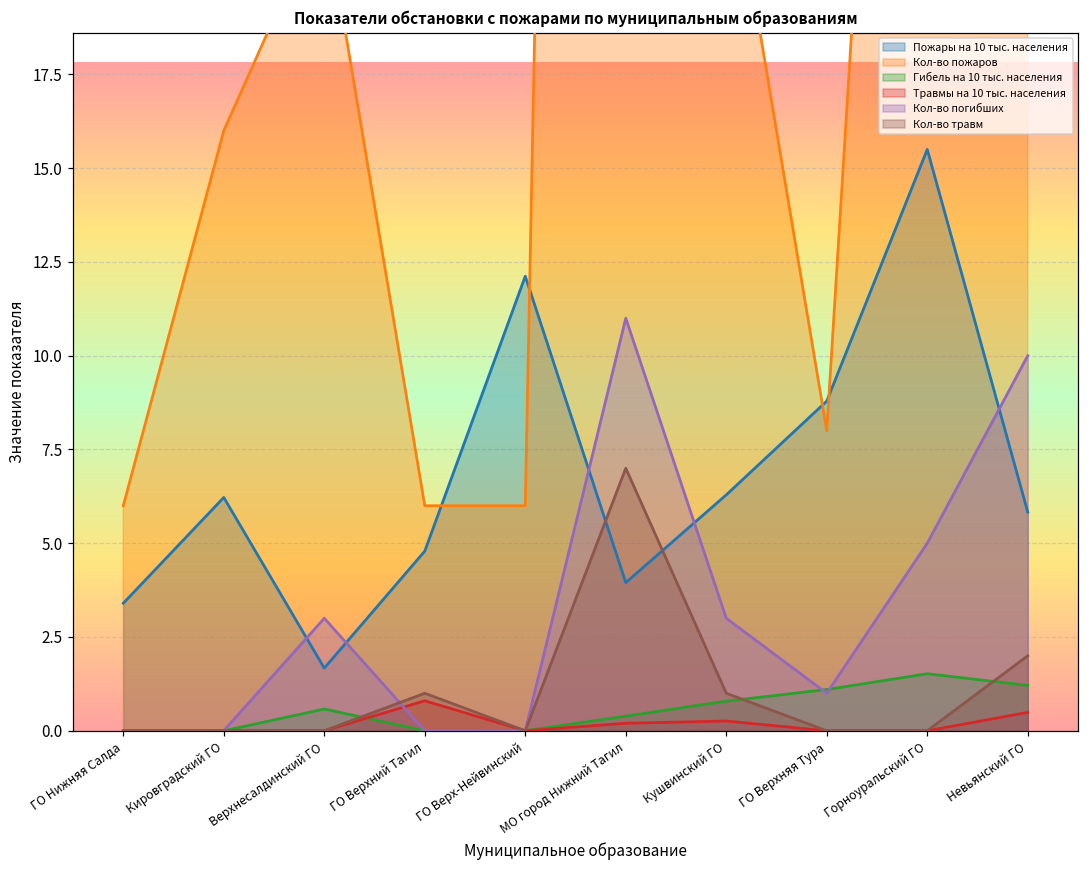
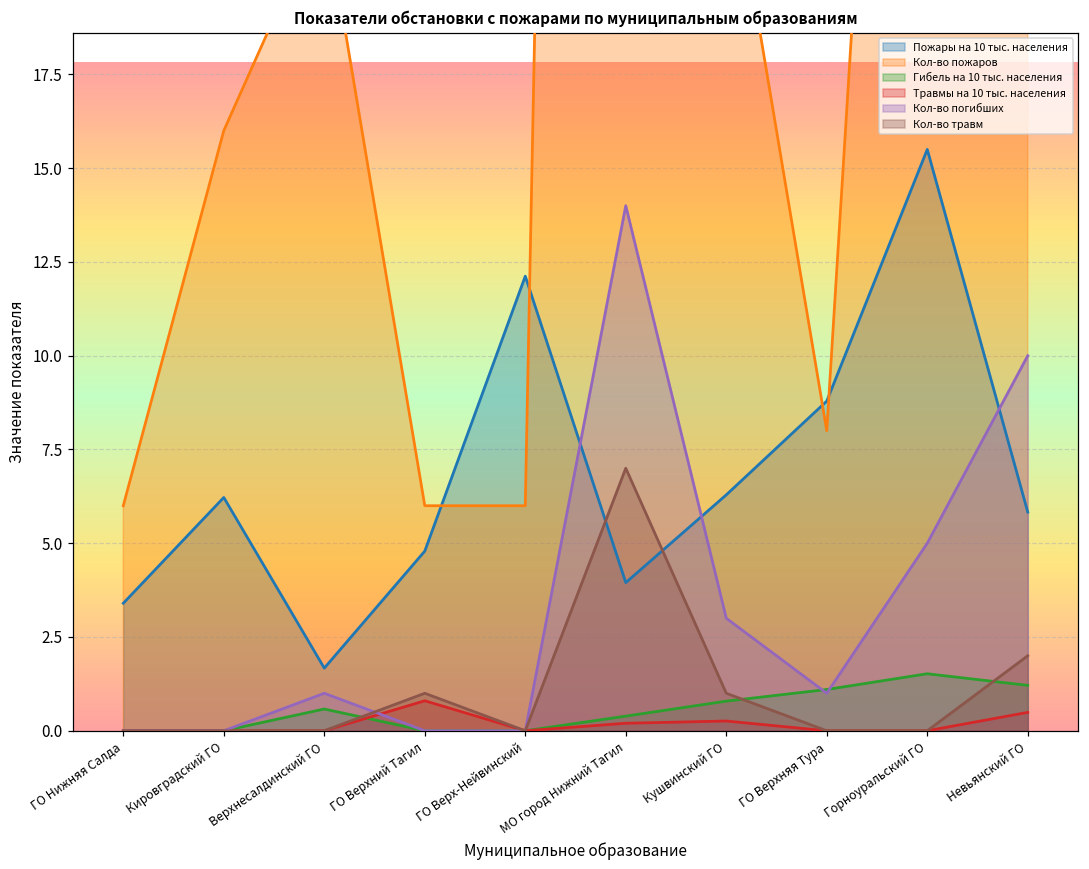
Кол-во погибших, Верхнесалдинский ГО: 3 -> 1
Кол-во погибших, МО город Нижний Тагил: 11 -> 14
